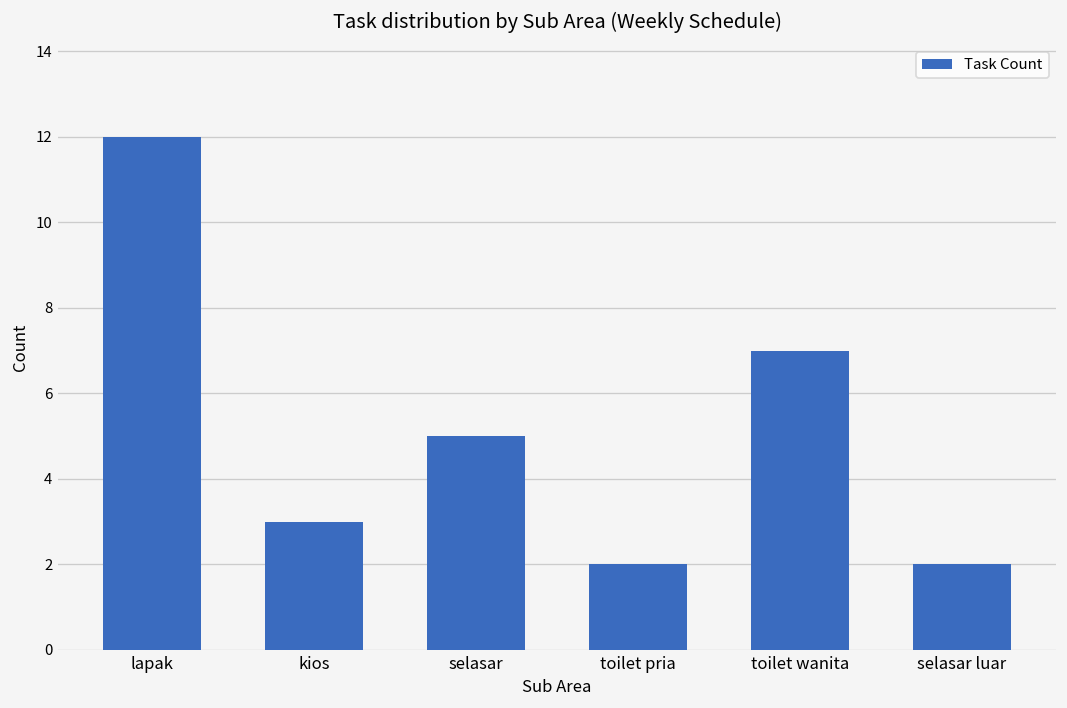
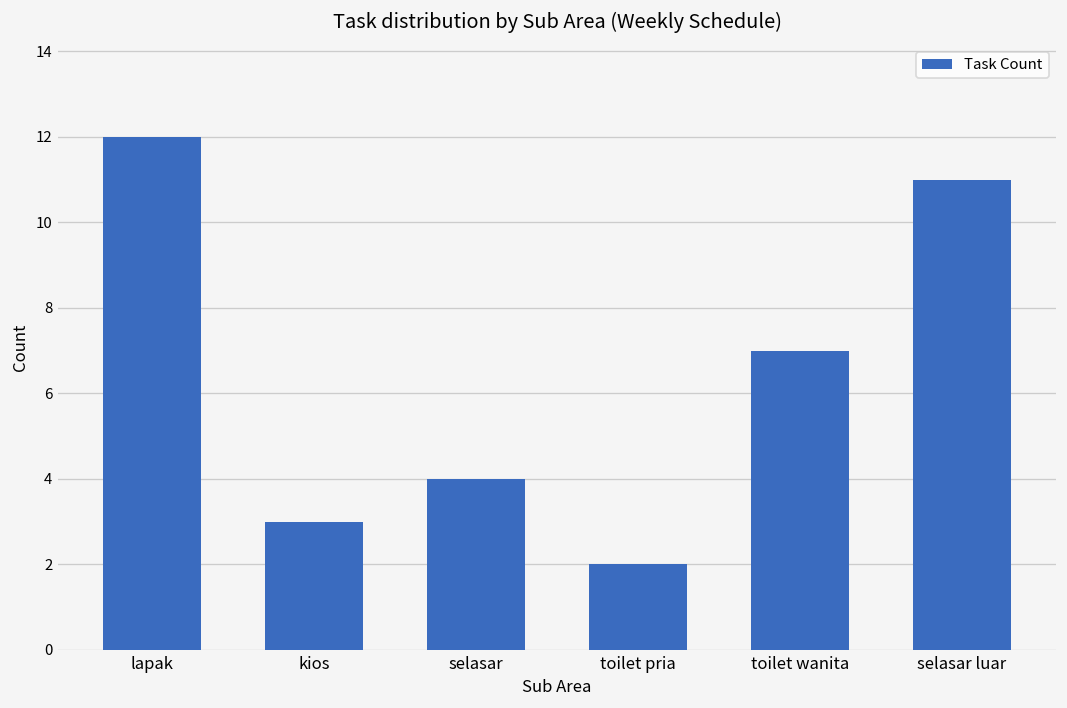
selasar: 5 -> 4
selasar luar: 2 -> 11
